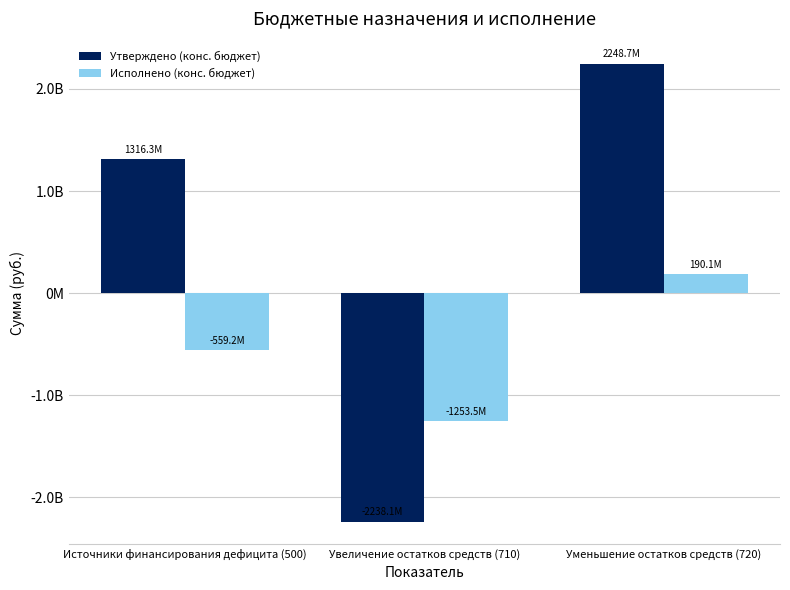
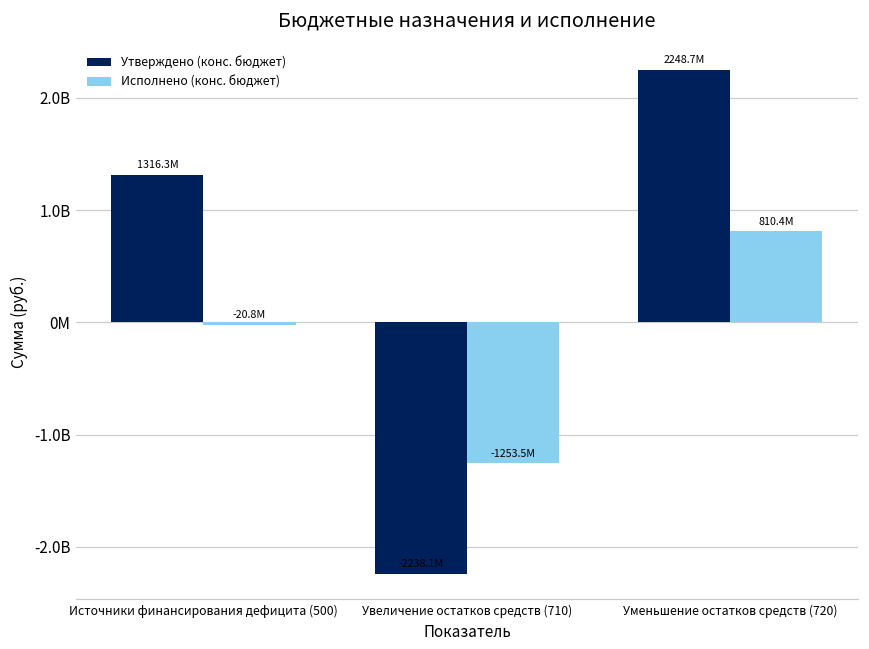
Исполнено (конс. бюджет), Источники финансирования дефицита (500): -559.2M -> -20.8M
Исполнено (конс. бюджет), Уменьшение остатков средств (720): 190.1M -> 810.4M
